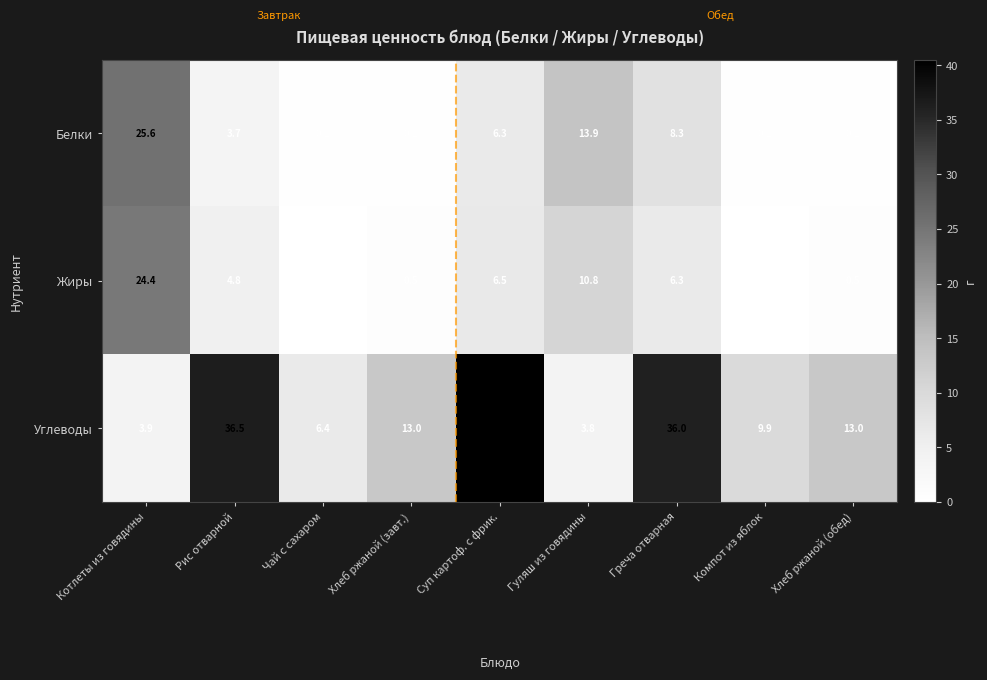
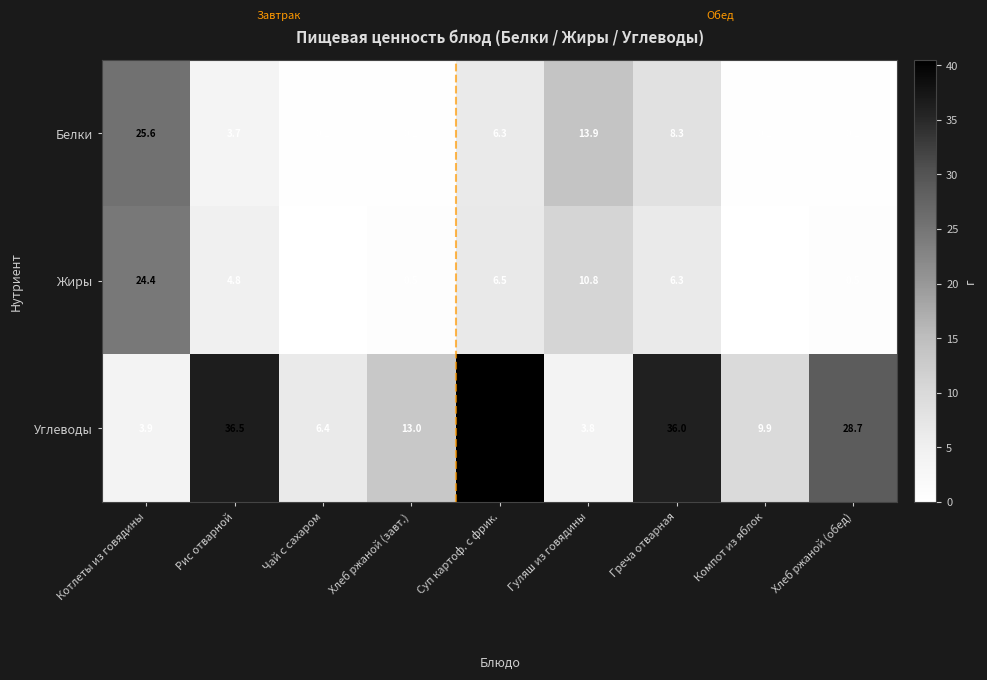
Углеводы, Хлеб ржаной (обед): 13.0 -> 28.7
